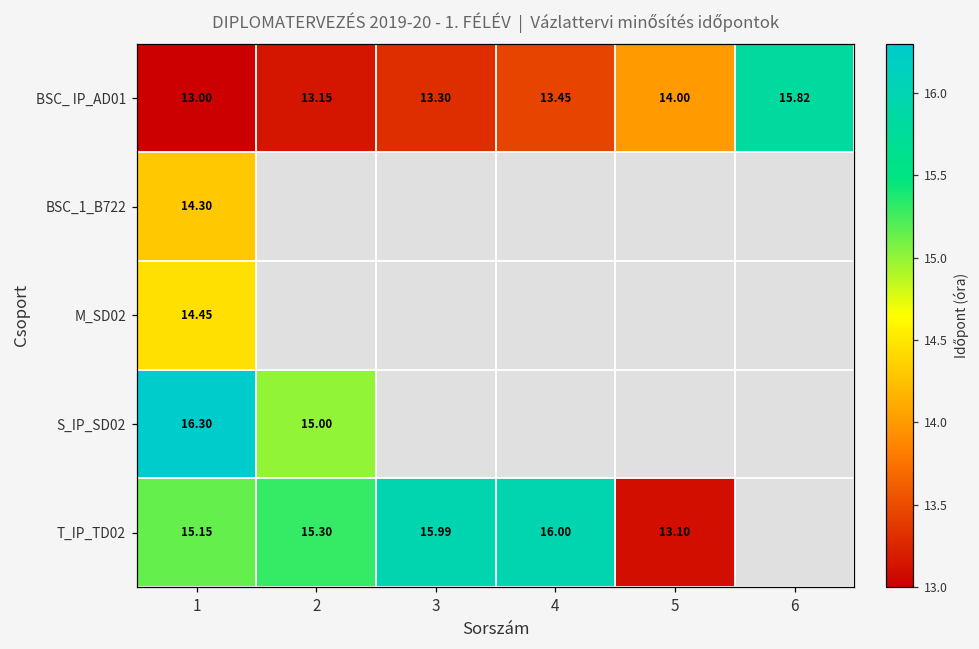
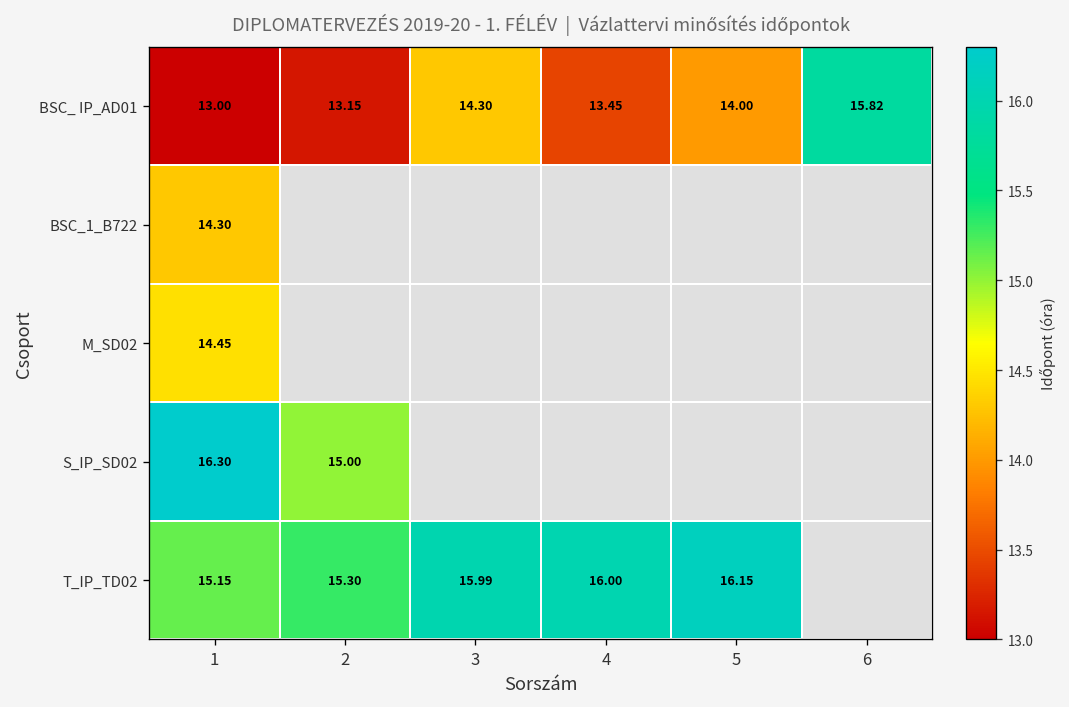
BSC_ IP_AD01, 3: 13.30 -> 14.30
T_IP_TD02, 5: 13.10 -> 16.15
